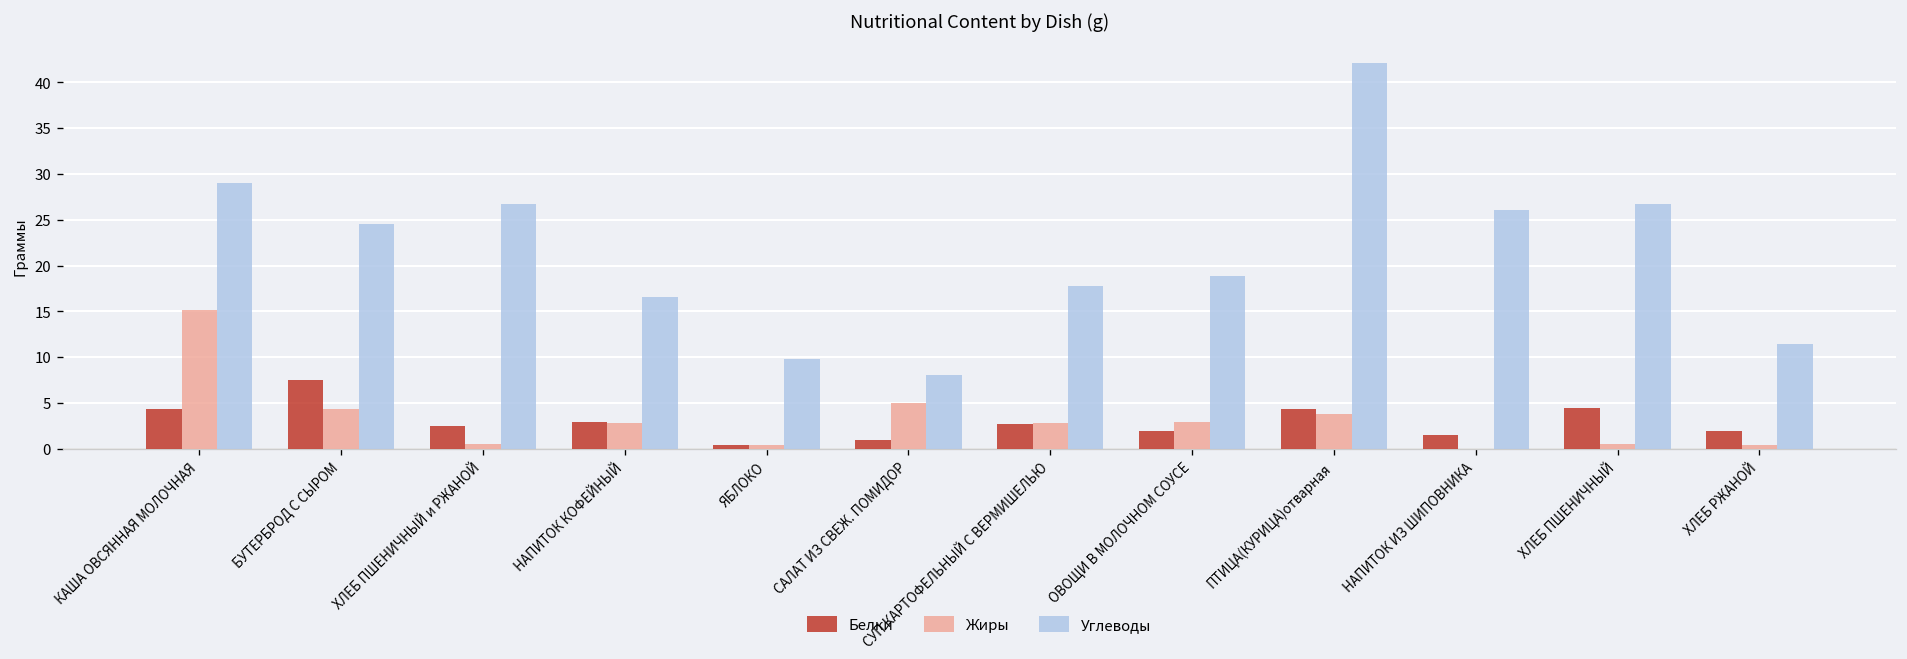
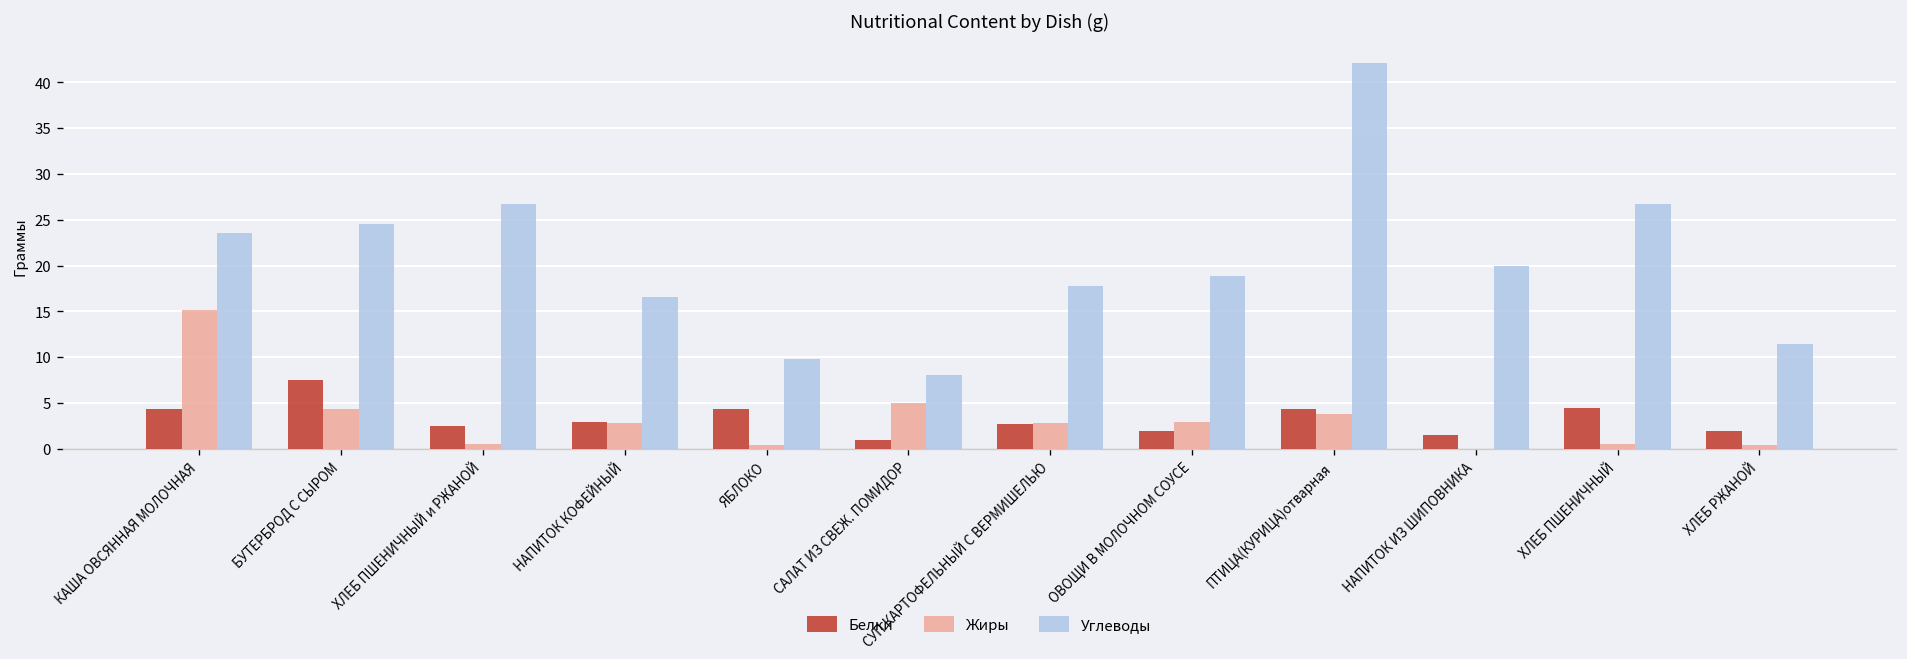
Углеводы, КАША ОВСЯННАЯ МОЛОЧНАЯ: 29 -> 24
Белки, ЯБЛОКО: 0 -> 4
Углеводы, НАПИТОК ИЗ ШИПОВНИКА: 26 -> 20
